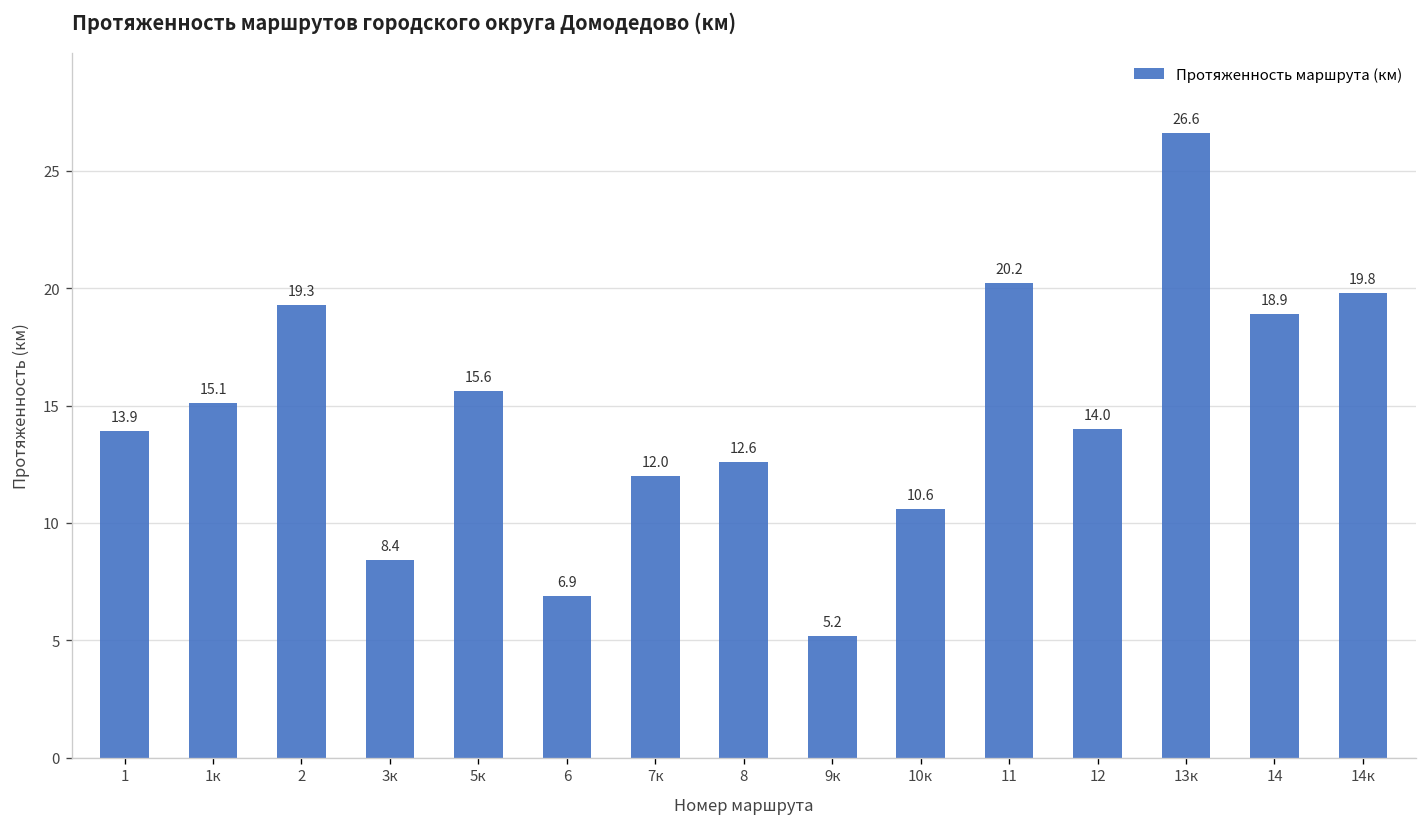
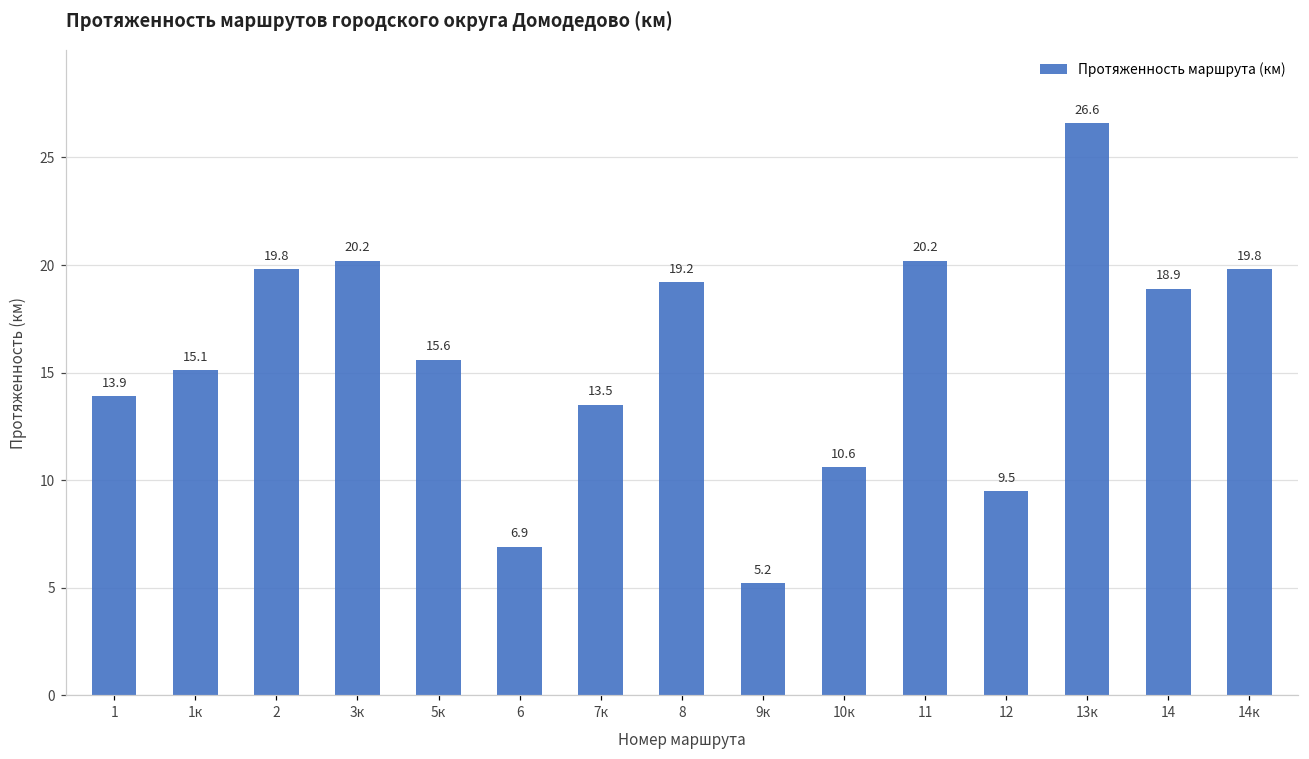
2: 19.3 -> 19.8
3к: 8.4 -> 20.2
7к: 12.0 -> 13.5
8: 12.6 -> 19.2
12: 14.0 -> 9.5
